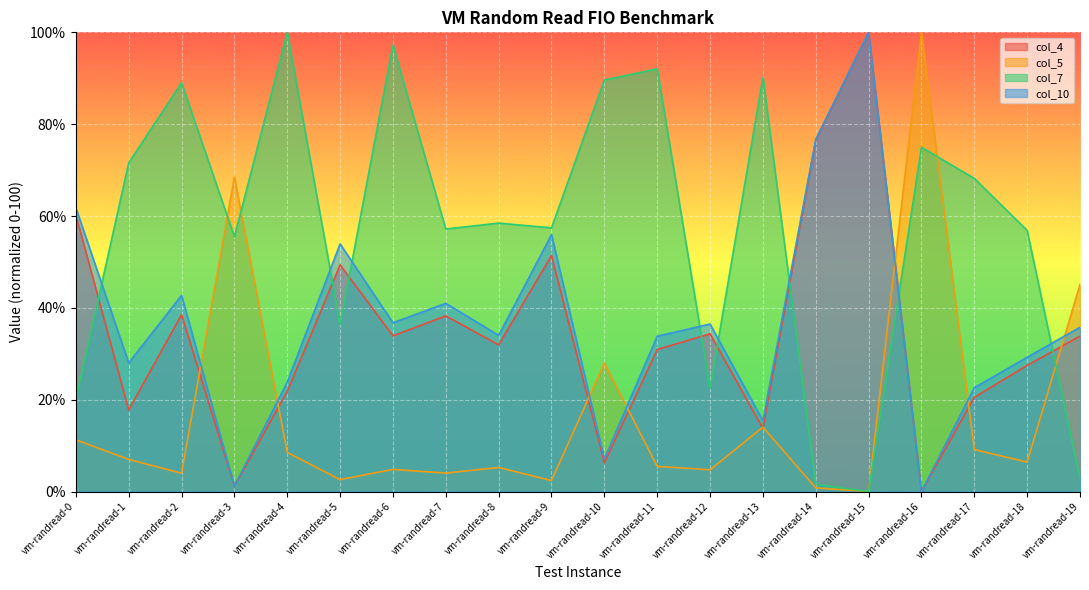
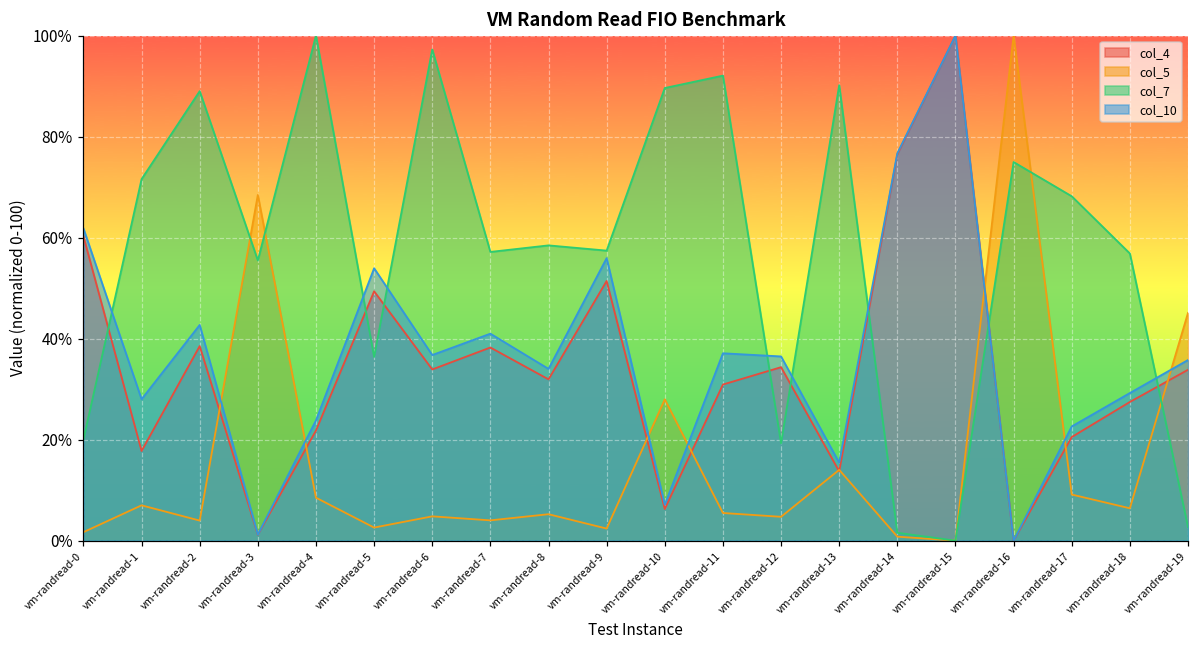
col_5, vm-randread-0: 11% -> 2%
col_10, vm-randread-11: 34% -> 37%
col_7, vm-randread-12: 22% -> 19%
